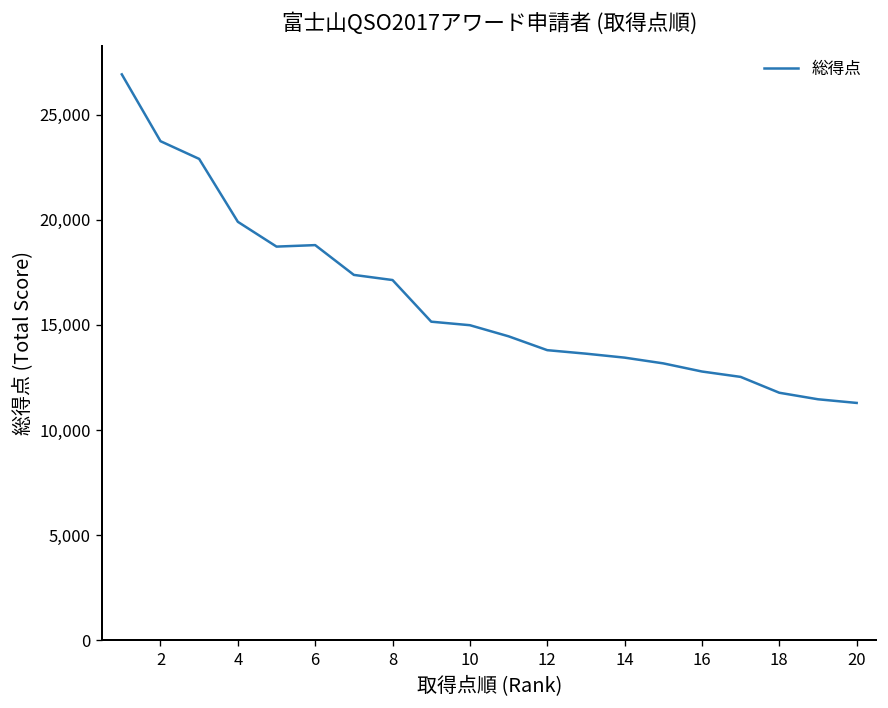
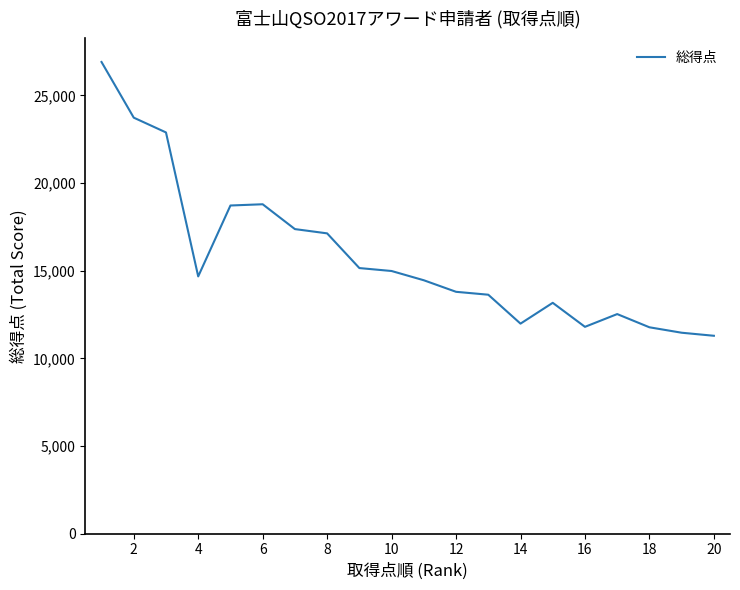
4: 19,900 -> 14,700
14: 13,400 -> 12,000
16: 12,800 -> 11,800
